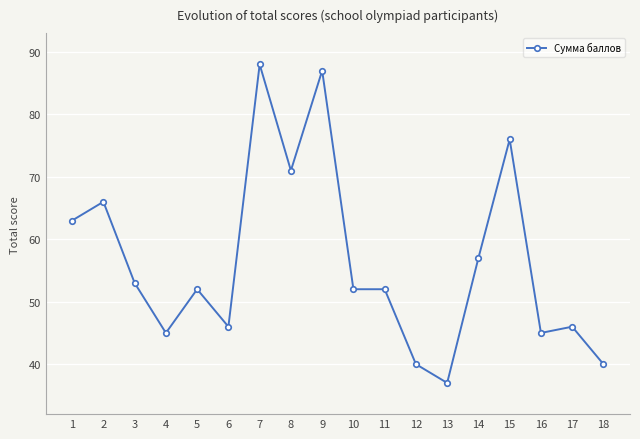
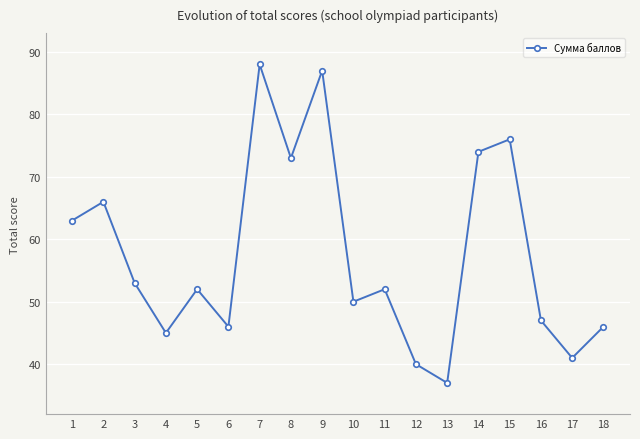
8: 71 -> 73
10: 52 -> 50
14: 57 -> 74
16: 45 -> 47
17: 46 -> 41
18: 40 -> 46
